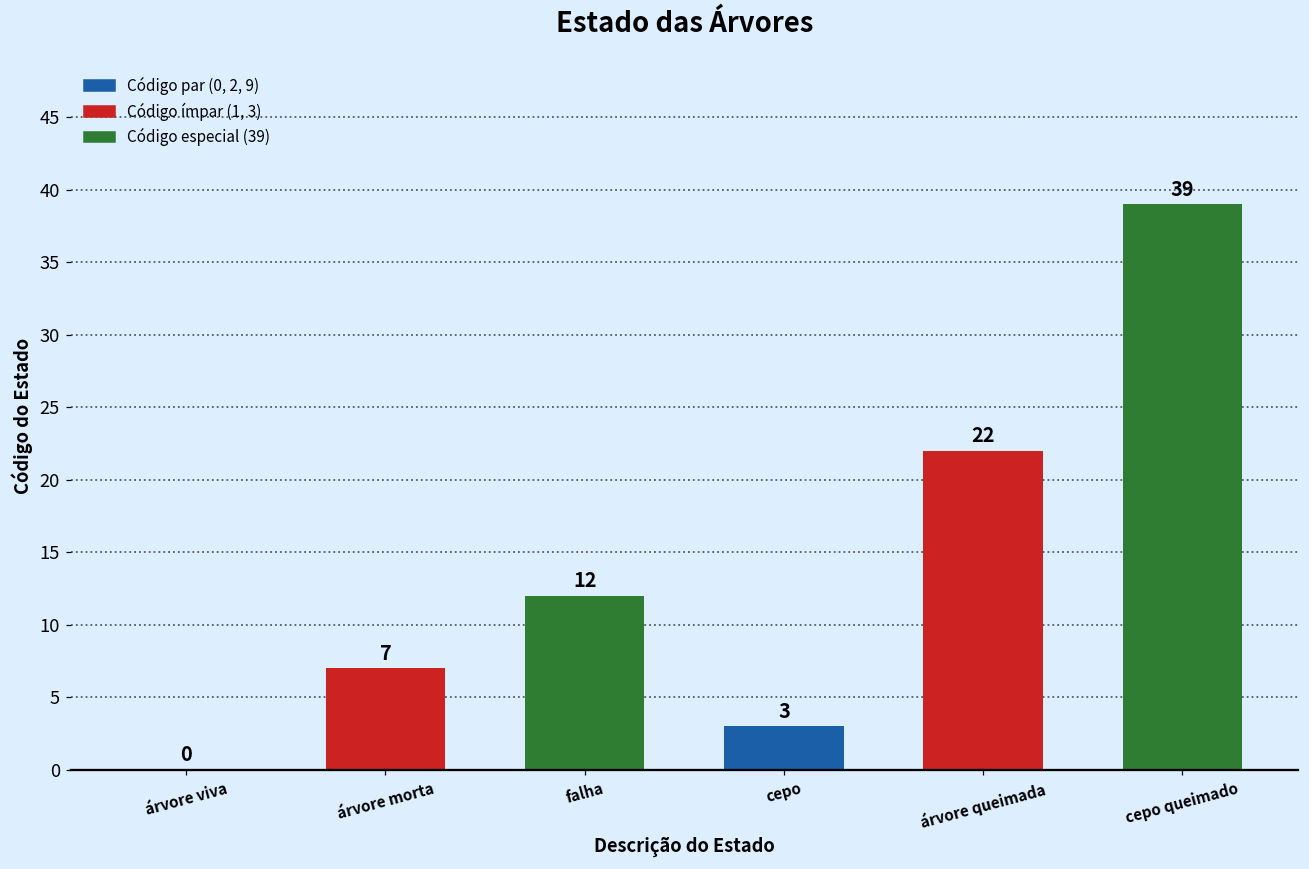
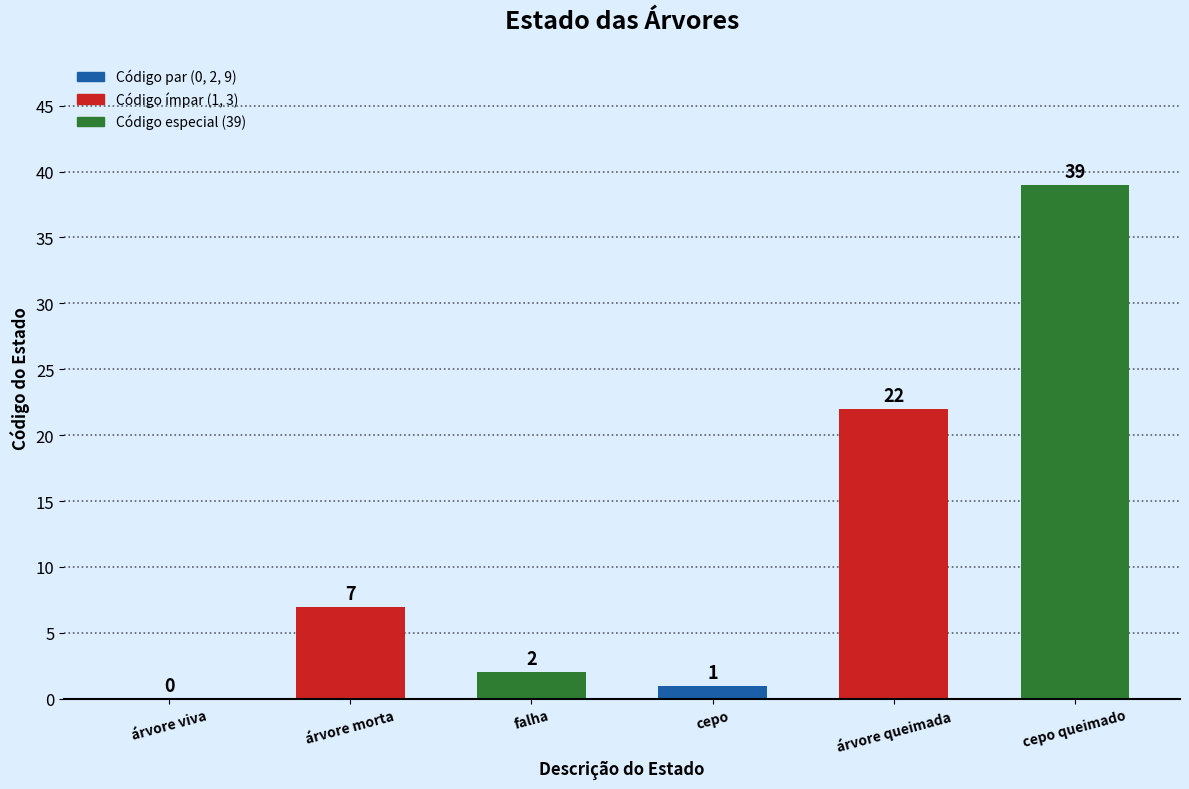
falha: 12 -> 2
cepo: 3 -> 1
